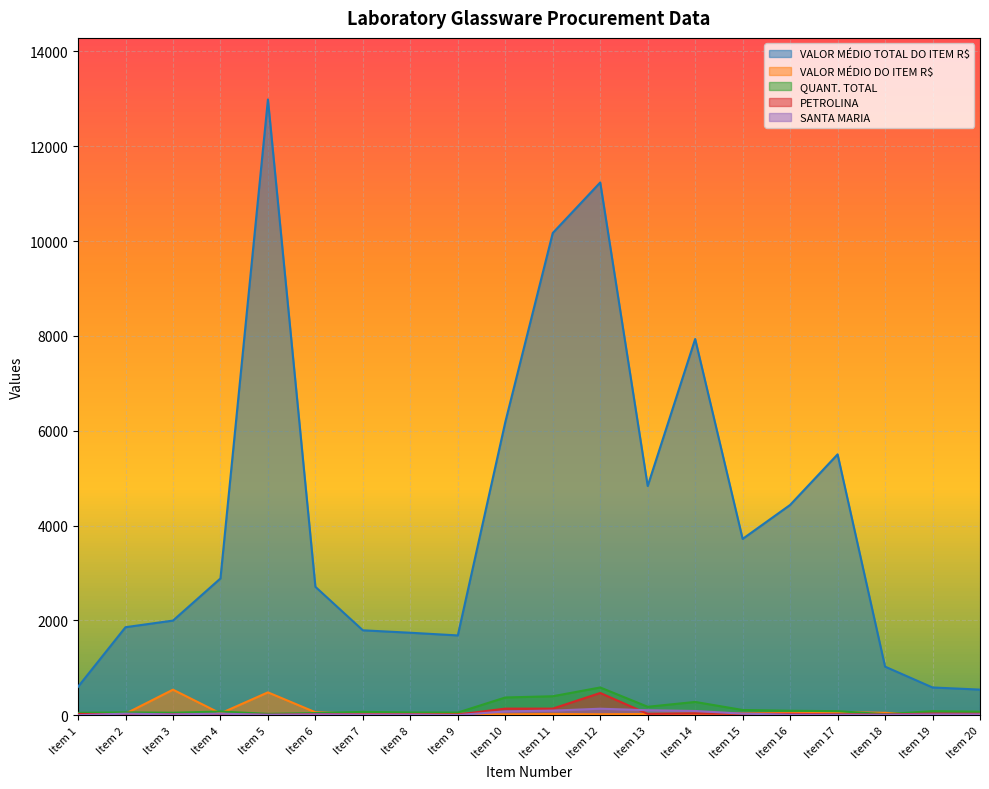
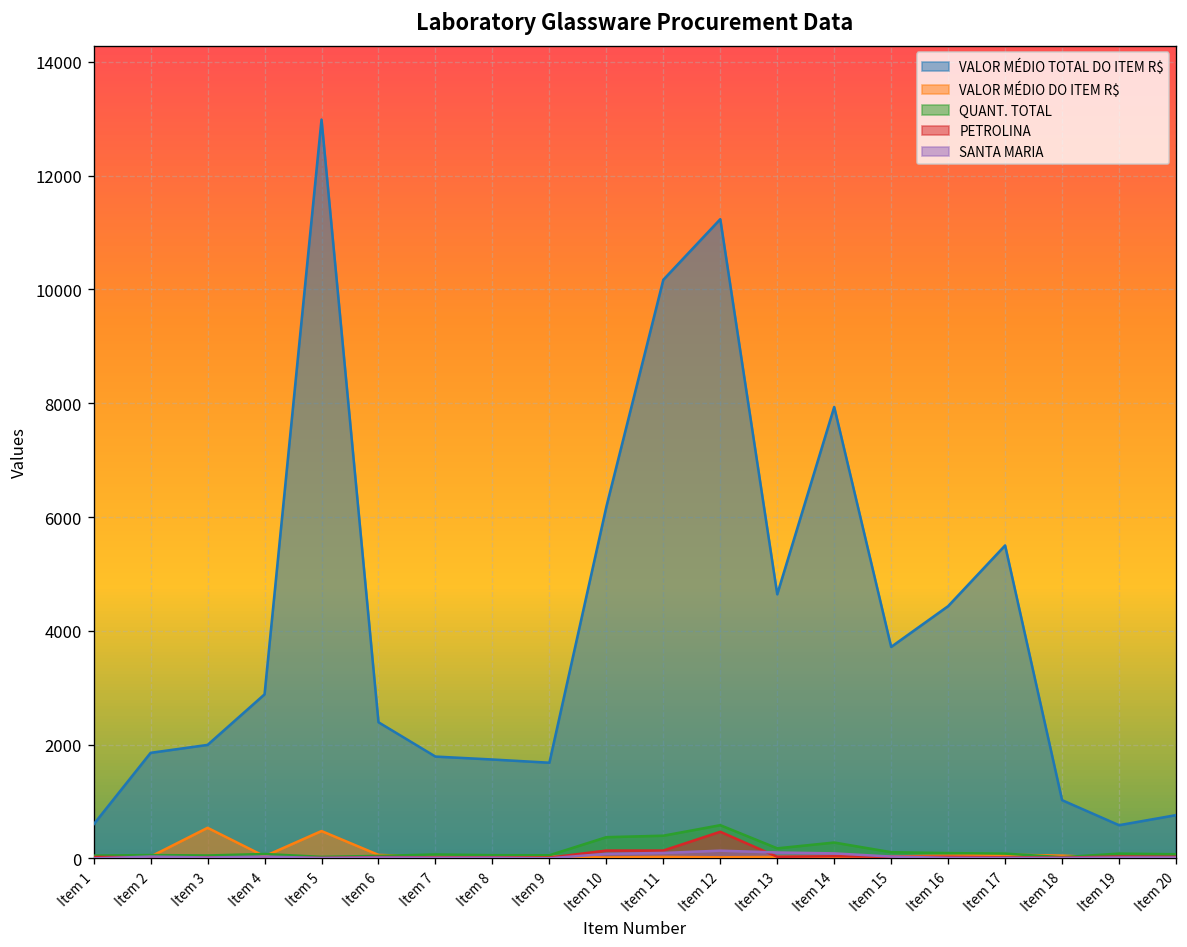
VALOR MÉDIO TOTAL DO ITEM R$, Item 6: 2700 -> 2400
VALOR MÉDIO TOTAL DO ITEM R$, Item 13: 4800 -> 4600
VALOR MÉDIO TOTAL DO ITEM R$, Item 20: 500 -> 800
